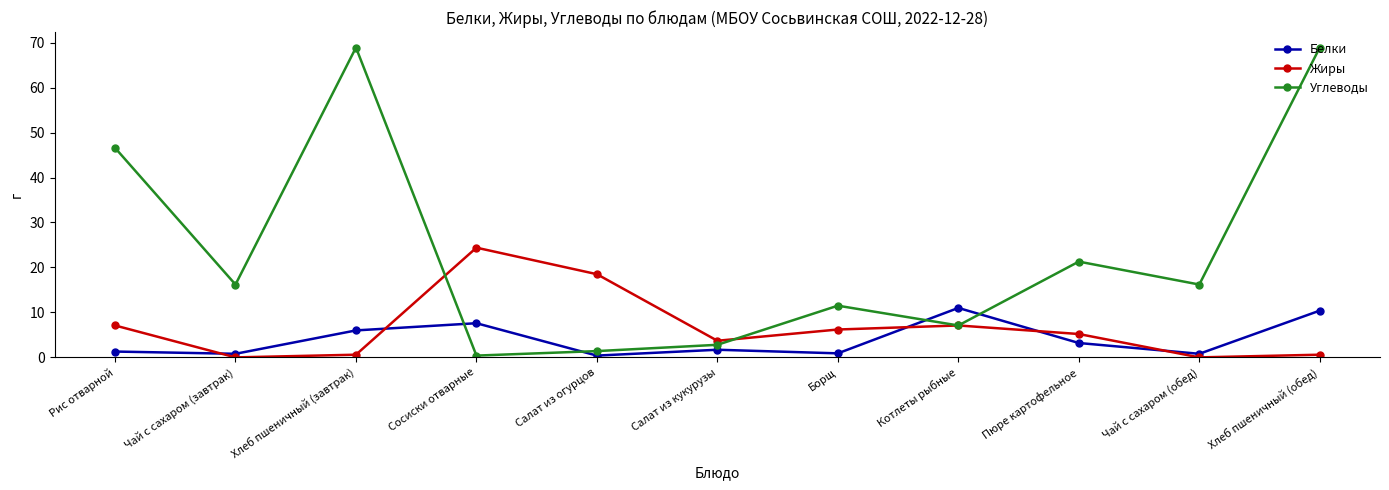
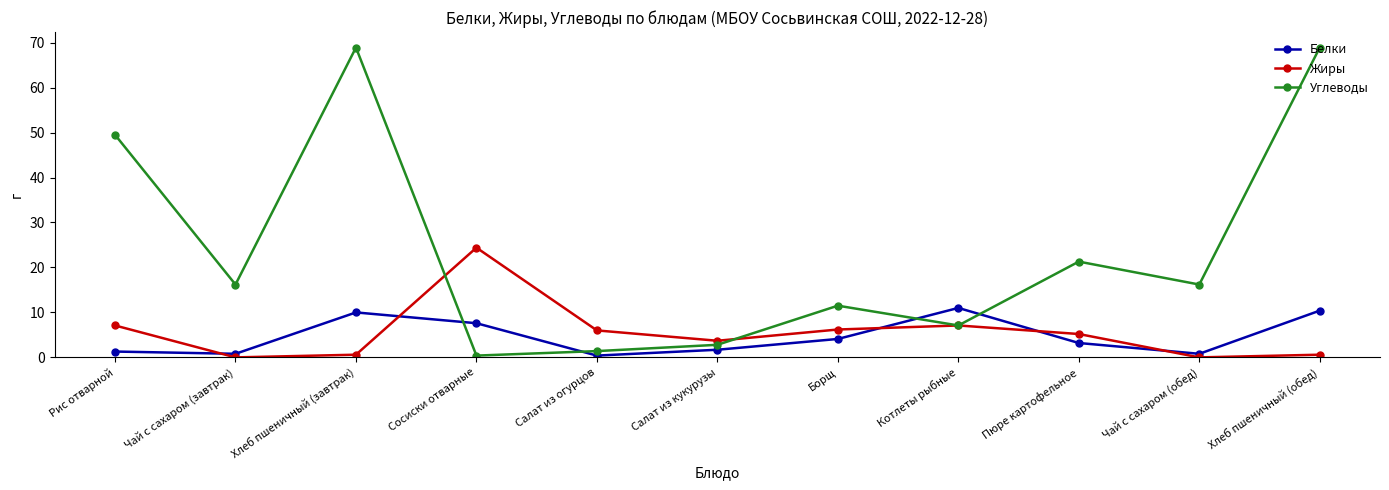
Углеводы, Рис отварной: 47 -> 50
Белки, Хлеб пшеничный (завтрак): 6 -> 10
Жиры, Салат из огурцов: 19 -> 6
Белки, Борщ: 1 -> 4
